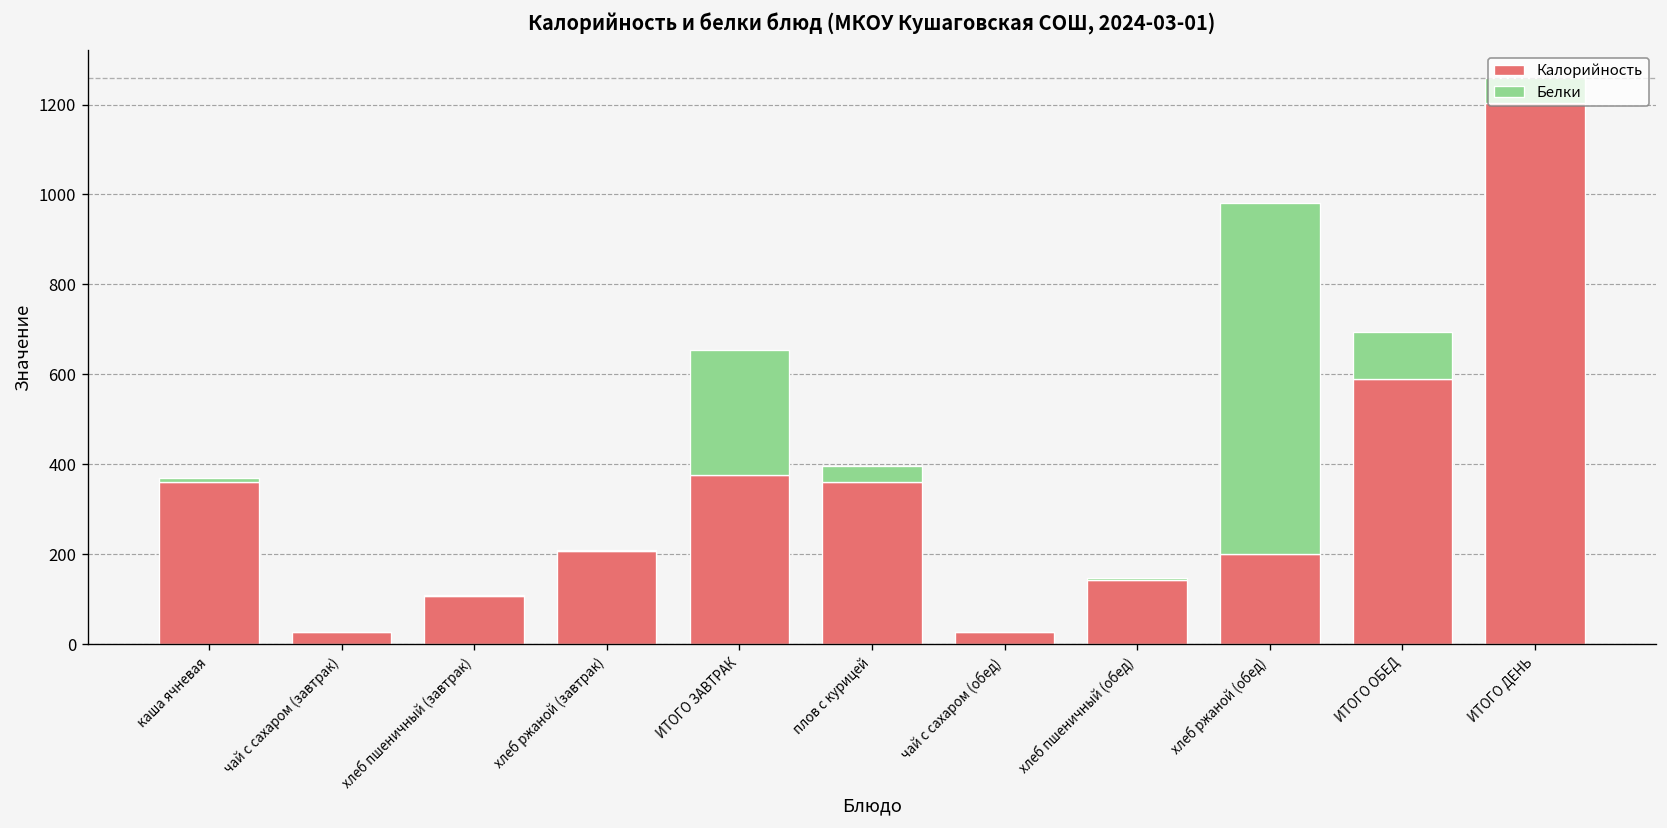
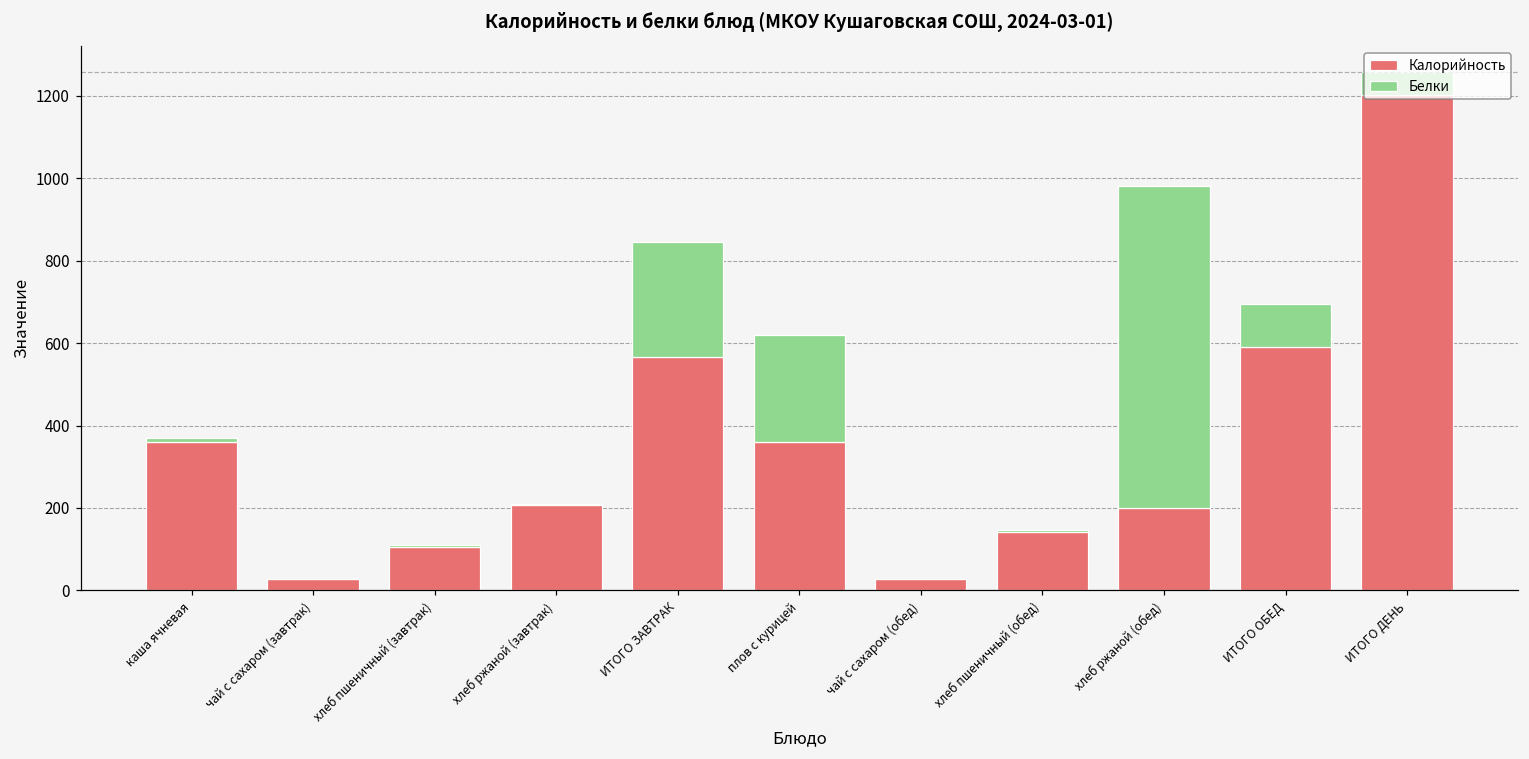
Калорийность, ИТОГО ЗАВТРАК: 380 -> 570
Белки, плов с курицей: 30 -> 260
